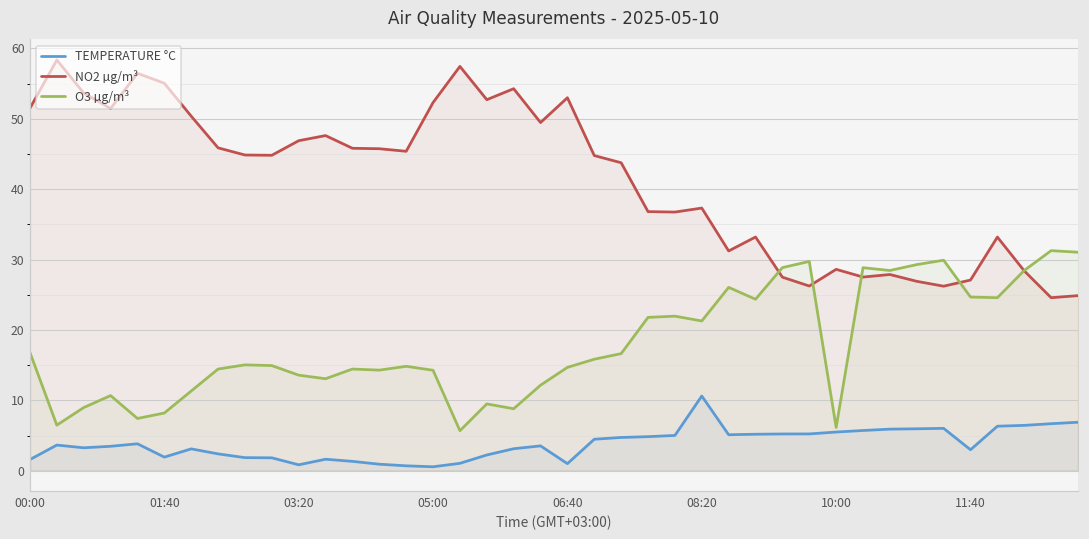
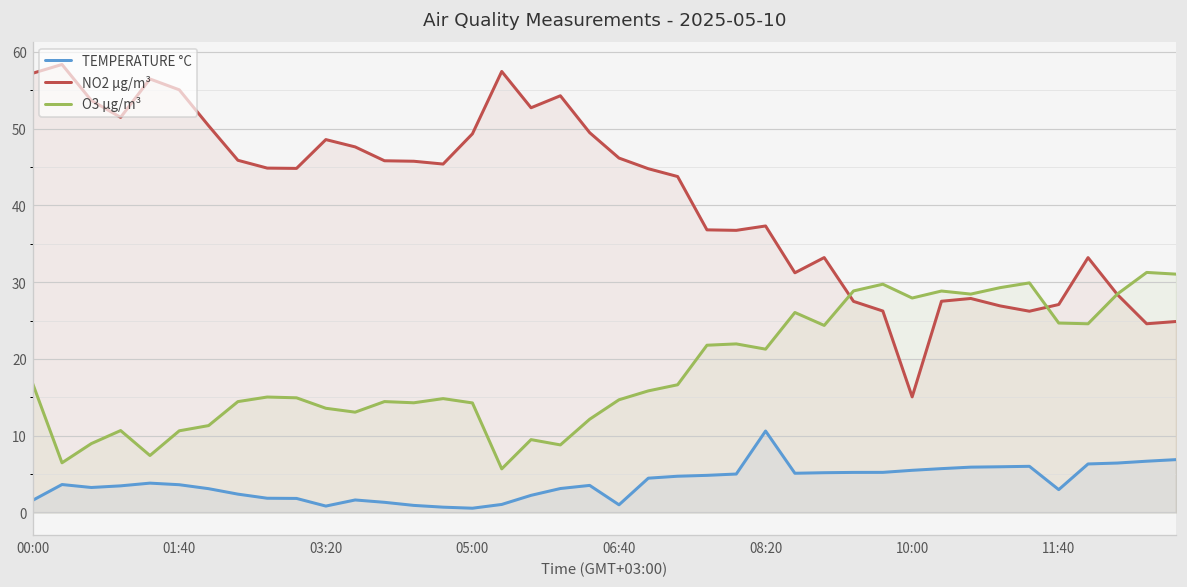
NO2 µg/m³, 00:00: 52 -> 57
TEMPERATURE °C, 01:40: 2 -> 4
O3 µg/m³, 01:40: 8 -> 11
NO2 µg/m³, 03:20: 47 -> 49
NO2 µg/m³, 05:00: 52 -> 49
NO2 µg/m³, 06:40: 53 -> 46
NO2 µg/m³, 10:00: 29 -> 15
O3 µg/m³, 10:00: 6 -> 28
